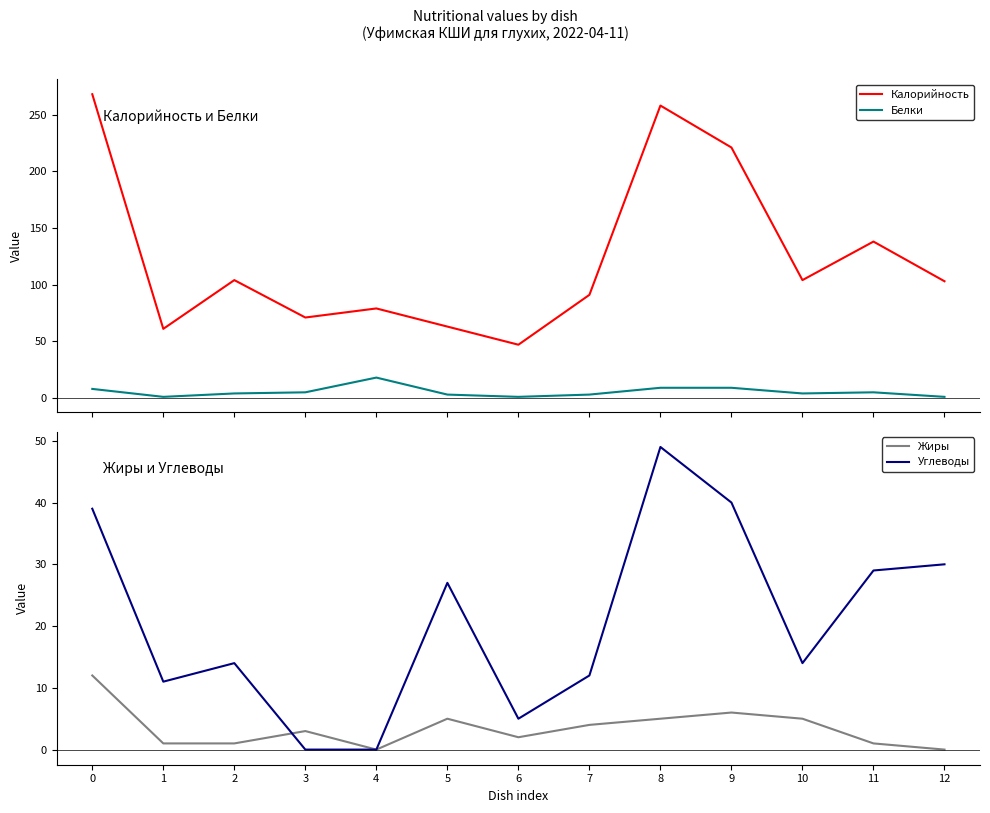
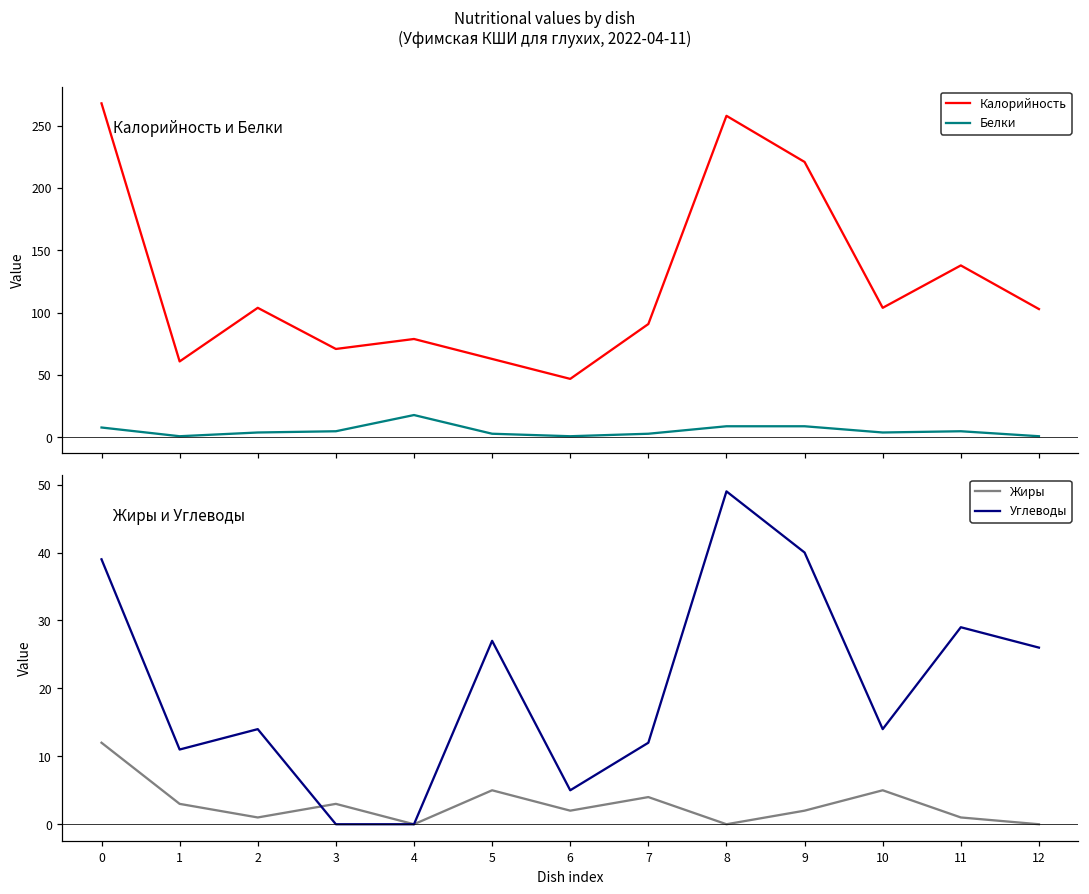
Жиры и Углеводы, Жиры, 1: 1 -> 3
Жиры и Углеводы, Жиры, 8: 5 -> 0
Жиры и Углеводы, Жиры, 9: 6 -> 2
Жиры и Углеводы, Углеводы, 12: 30 -> 26
